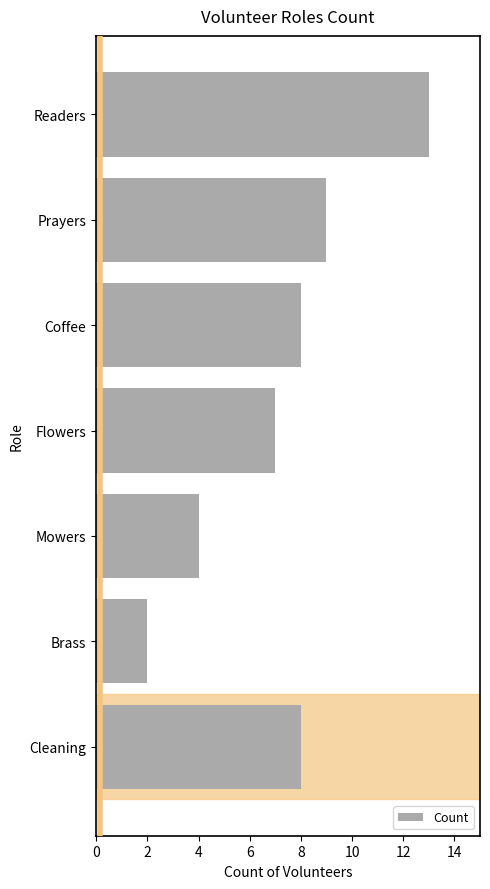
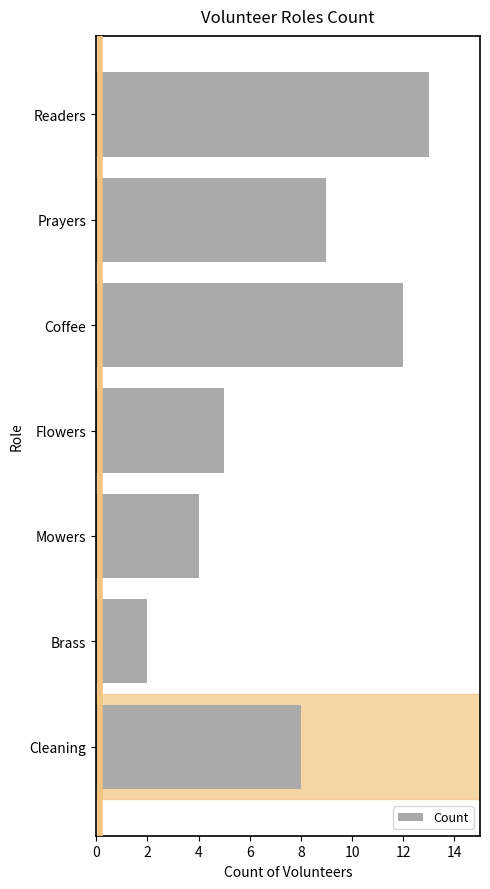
Coffee: 8 -> 12
Flowers: 7 -> 5
